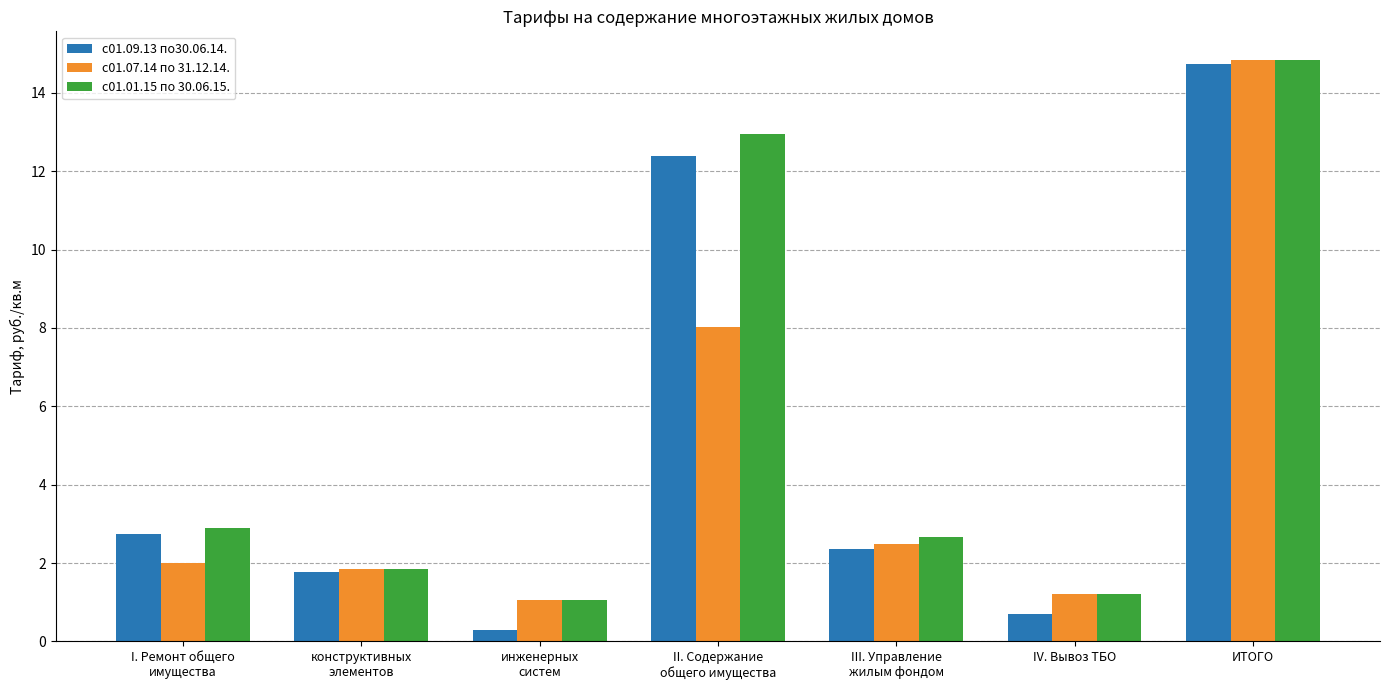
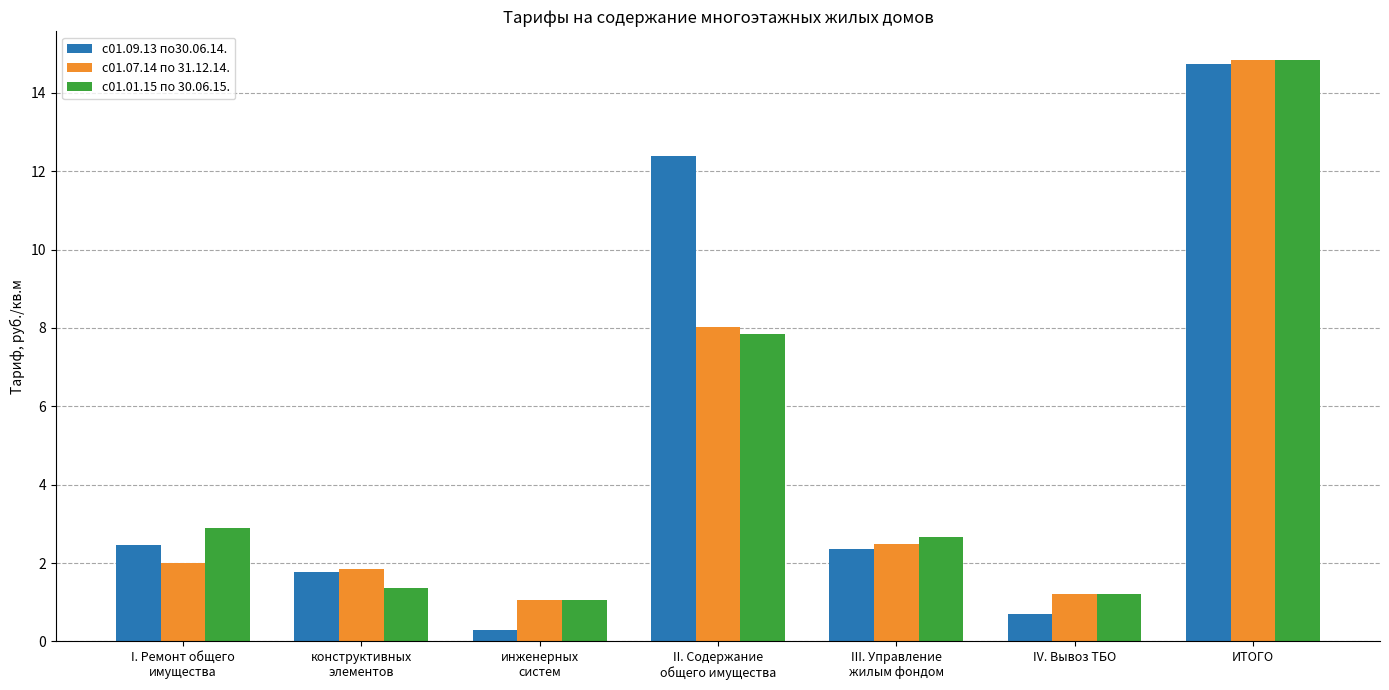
с01.09.13 по30.06.14., I. Ремонт общего имущества: 2.7 -> 2.5
с01.01.15 по 30.06.15., конструктивных элементов: 1.9 -> 1.4
с01.01.15 по 30.06.15., II. Содержание общего имущества: 12.9 -> 7.9
